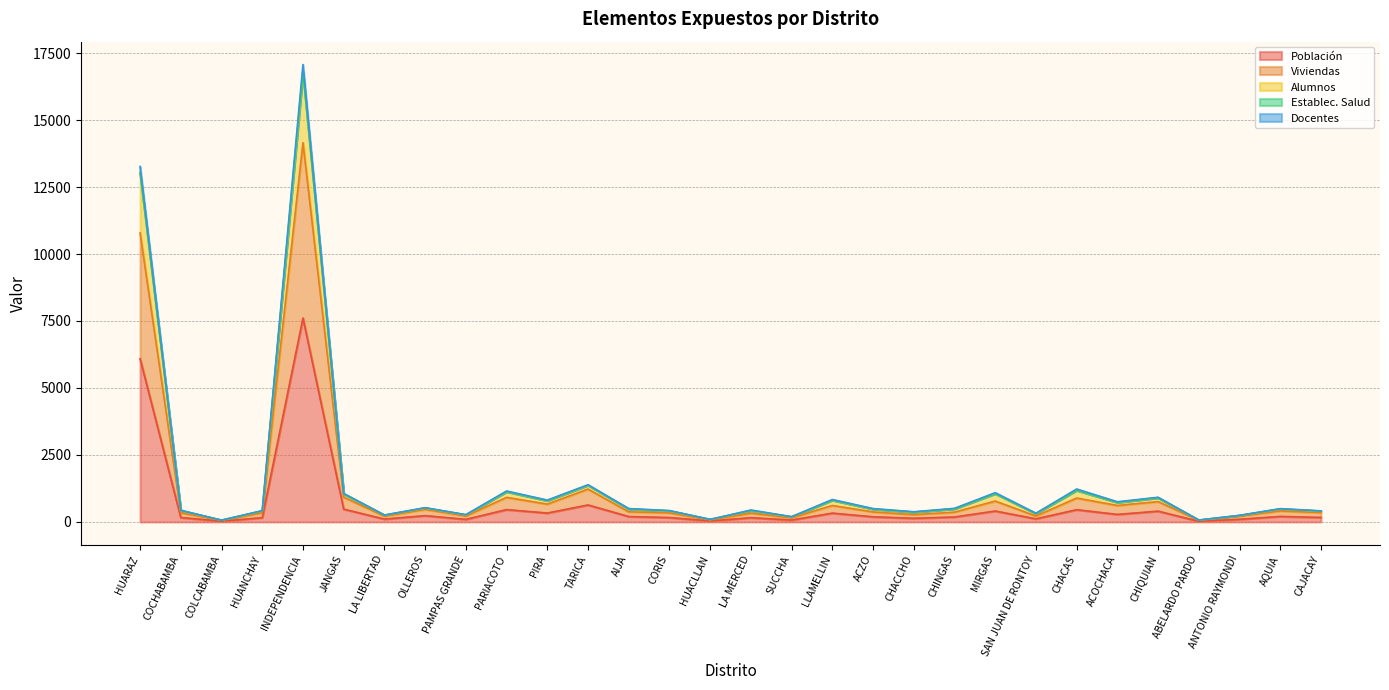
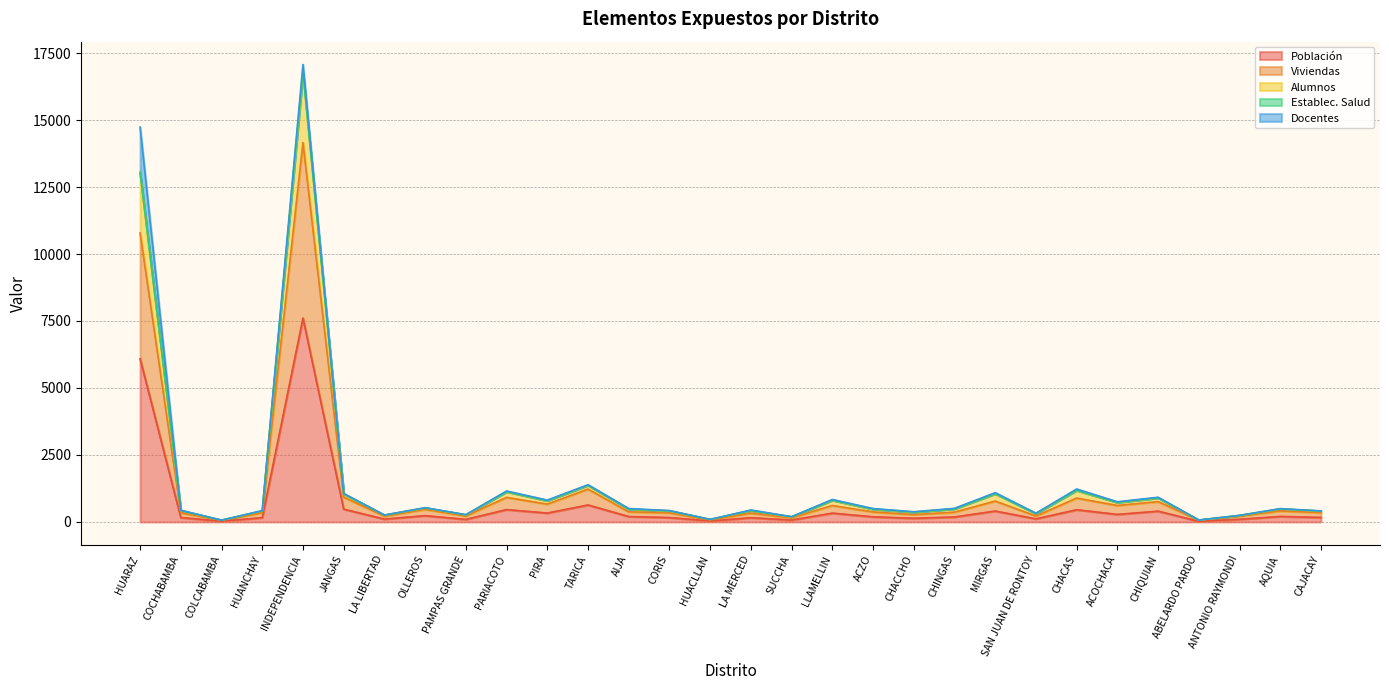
Docentes, HUARAZ: 200 -> 1700
